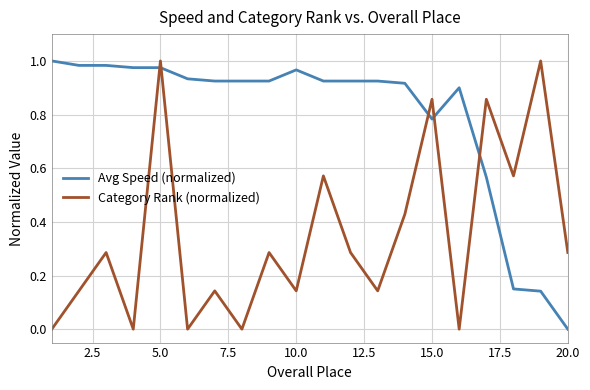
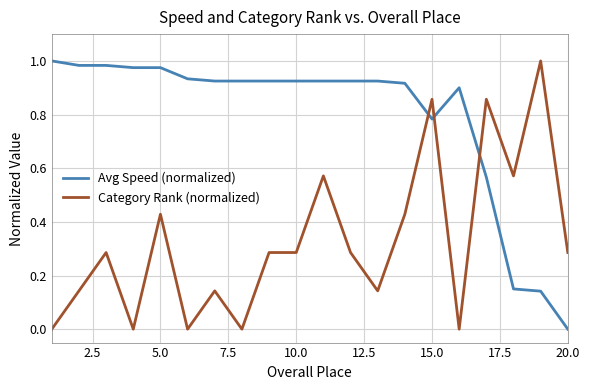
Category Rank (normalized), 5.0: 1.00 -> 0.43
Avg Speed (normalized), 10.0: 0.97 -> 0.92
Category Rank (normalized), 10.0: 0.14 -> 0.29
